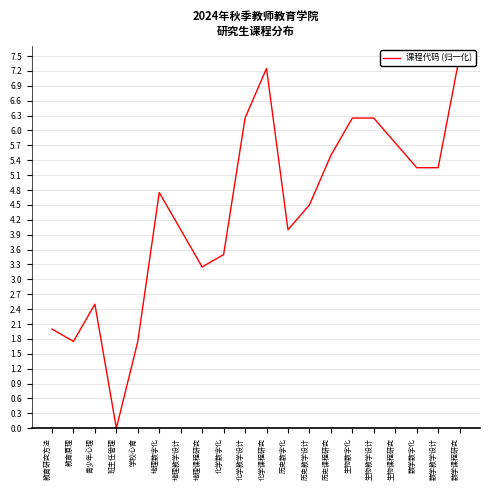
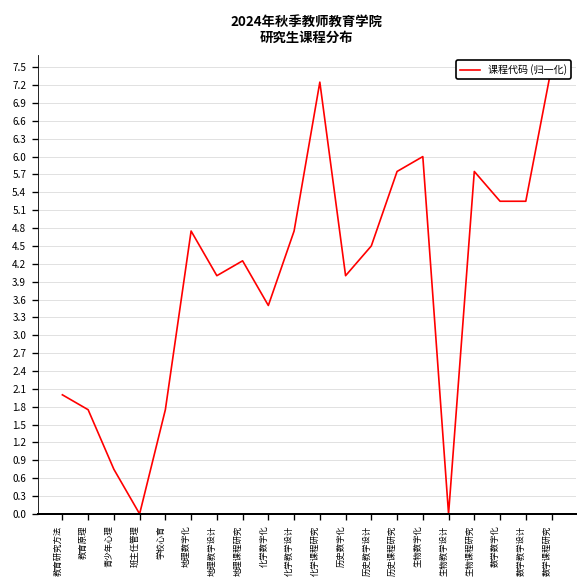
青少年心理: 2.5 -> 0.8
地理课程研究: 3.3 -> 4.3
化学教学设计: 6.3 -> 4.8
历史课程研究: 5.5 -> 5.8
生物数字化: 6.3 -> 6.0
生物教学设计: 6.3 -> 0.0
